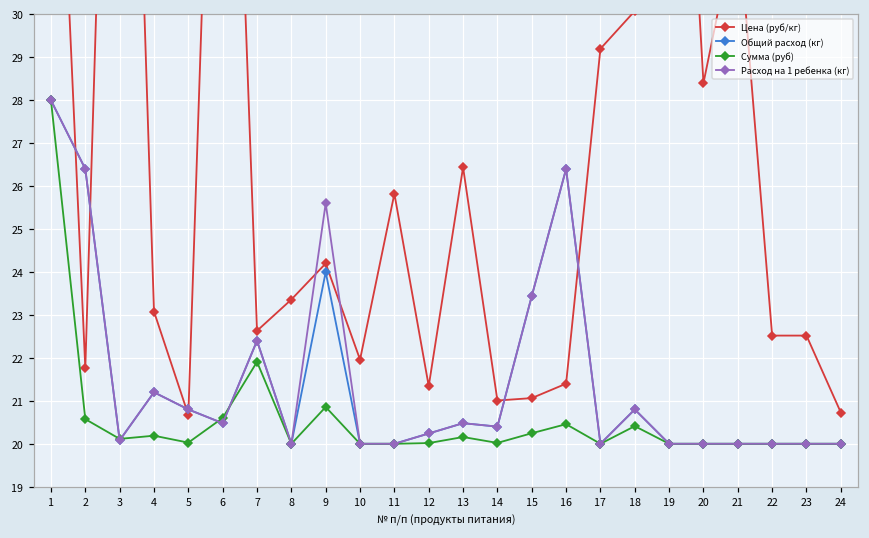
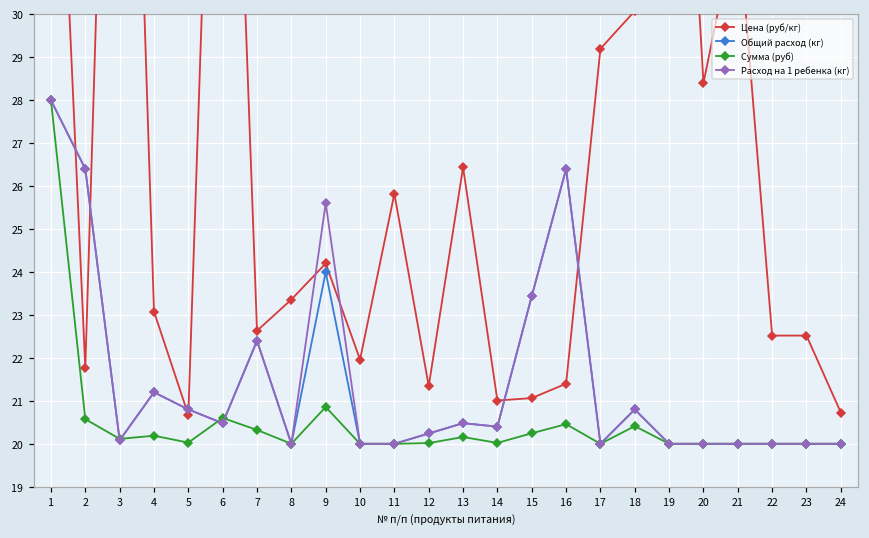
Сумма (руб), 7: 21.9 -> 20.3
